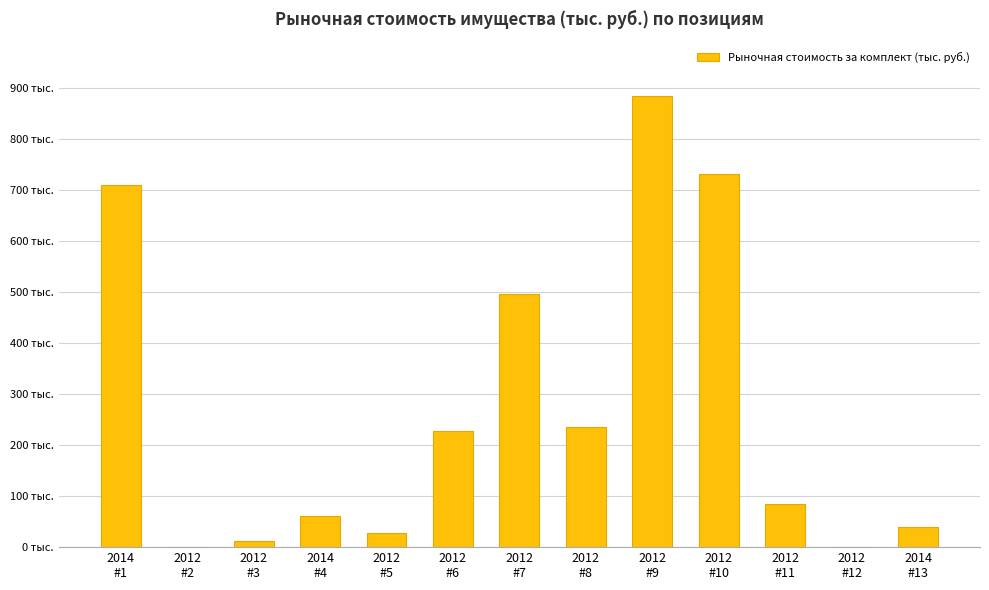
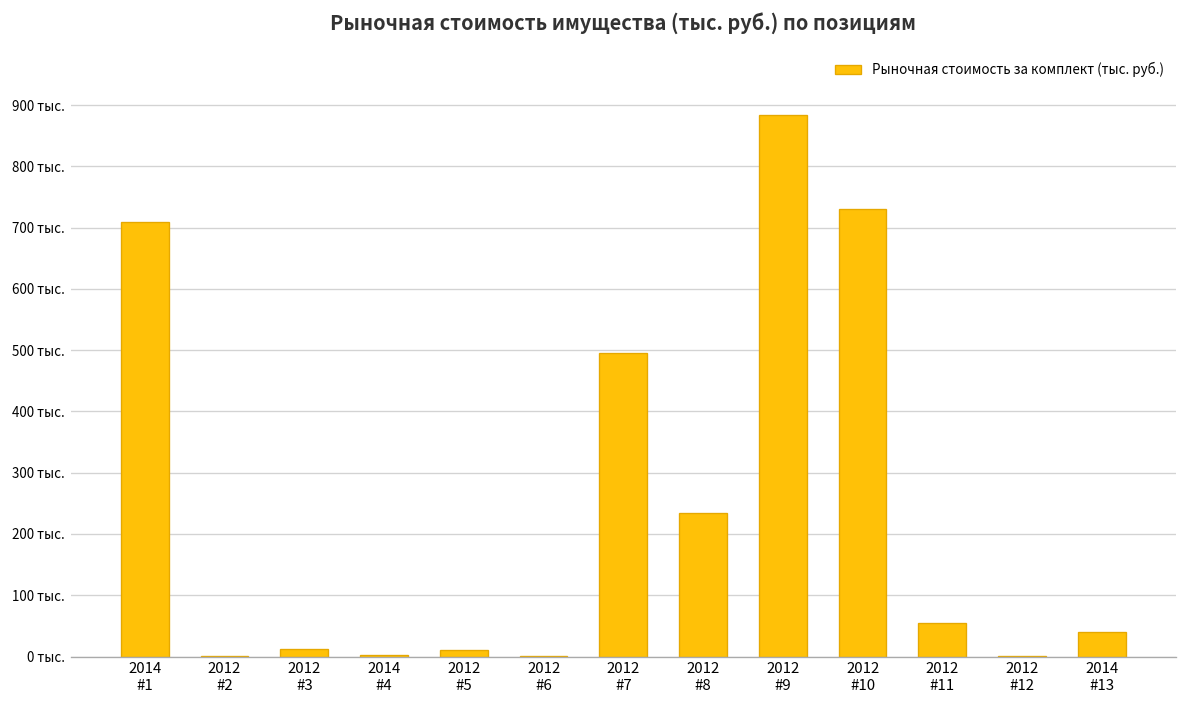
2014 #4: 60 тыс. -> 0 тыс.
2012 #5: 30 тыс. -> 10 тыс.
2012 #6: 230 тыс. -> 0 тыс.
2012 #11: 80 тыс. -> 50 тыс.
